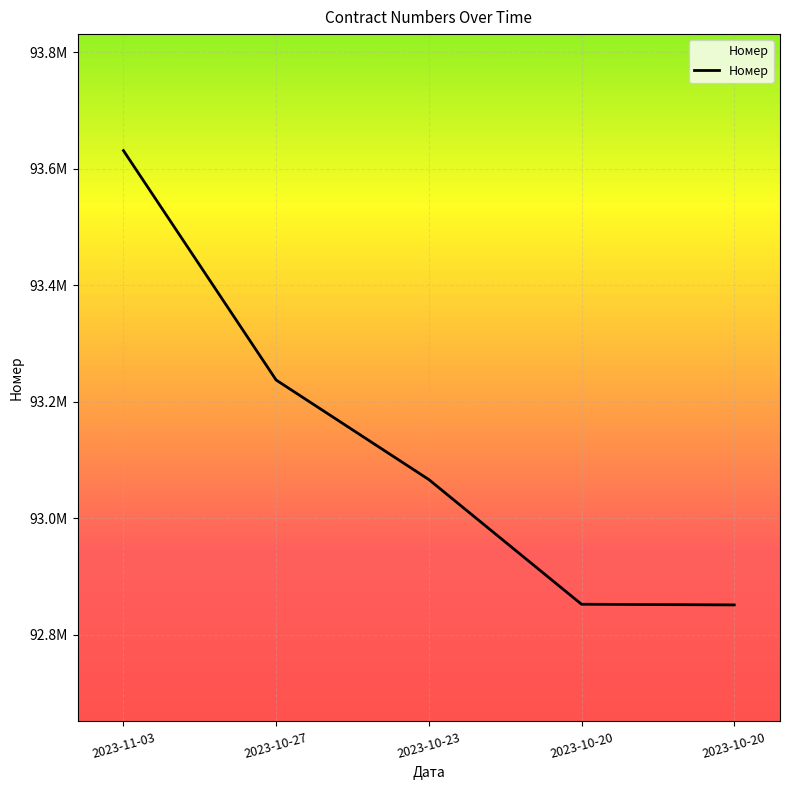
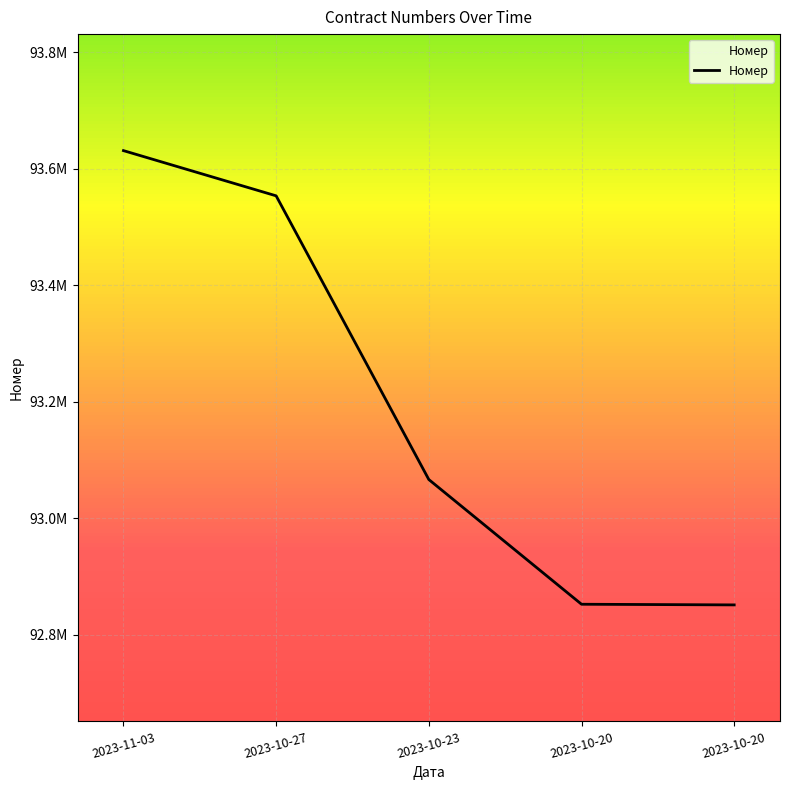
2023-10-27: 93240000 -> 93550000
